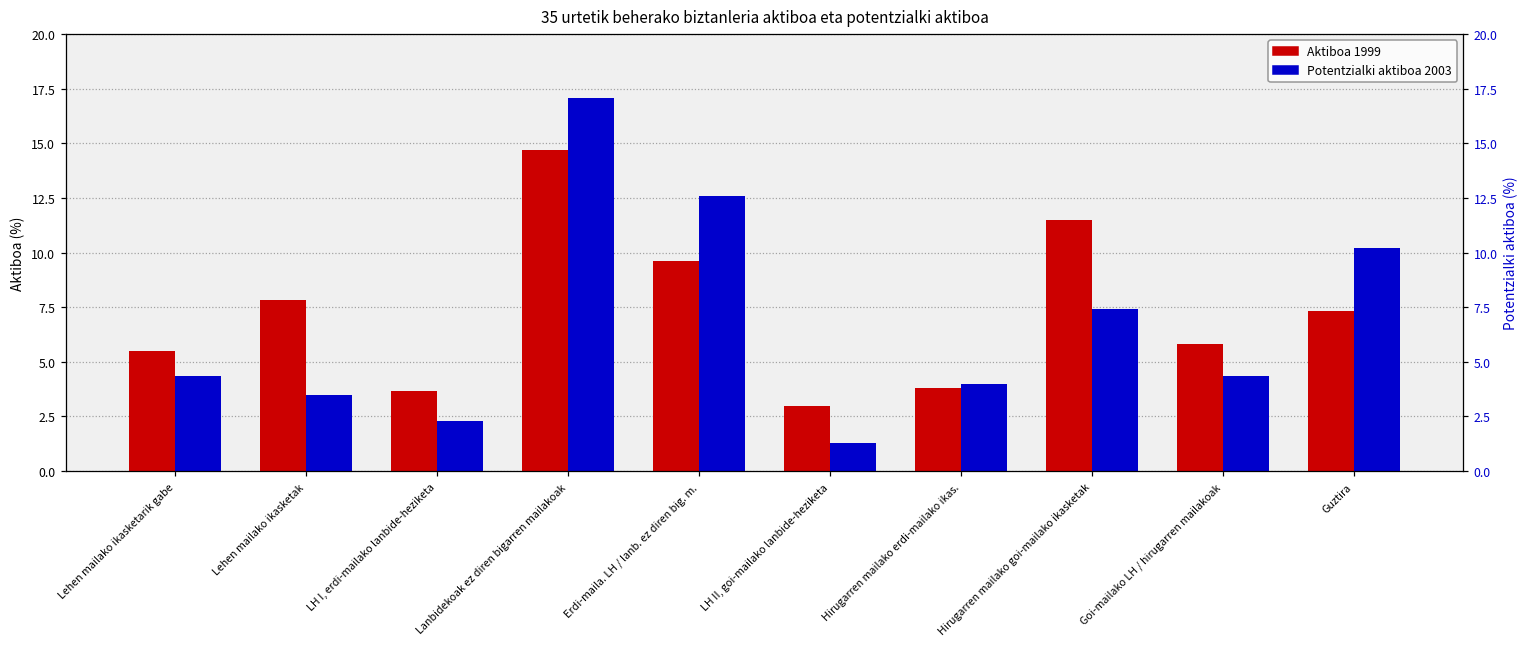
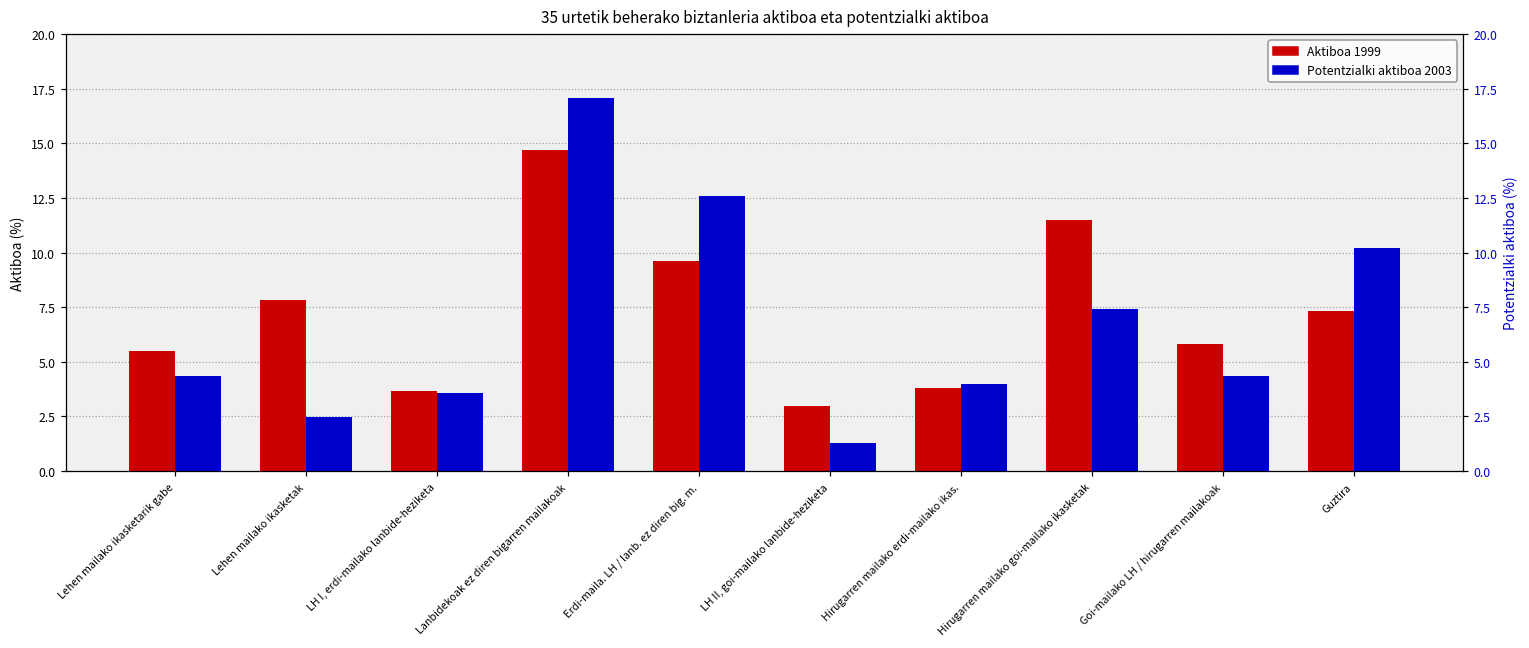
Potentzialki aktiboa 2003, Lehen mailako ikasketak: 3.5 -> 2.5
Potentzialki aktiboa 2003, LH I, erdi-mailako lanbide-heziketa: 2.3 -> 3.6
